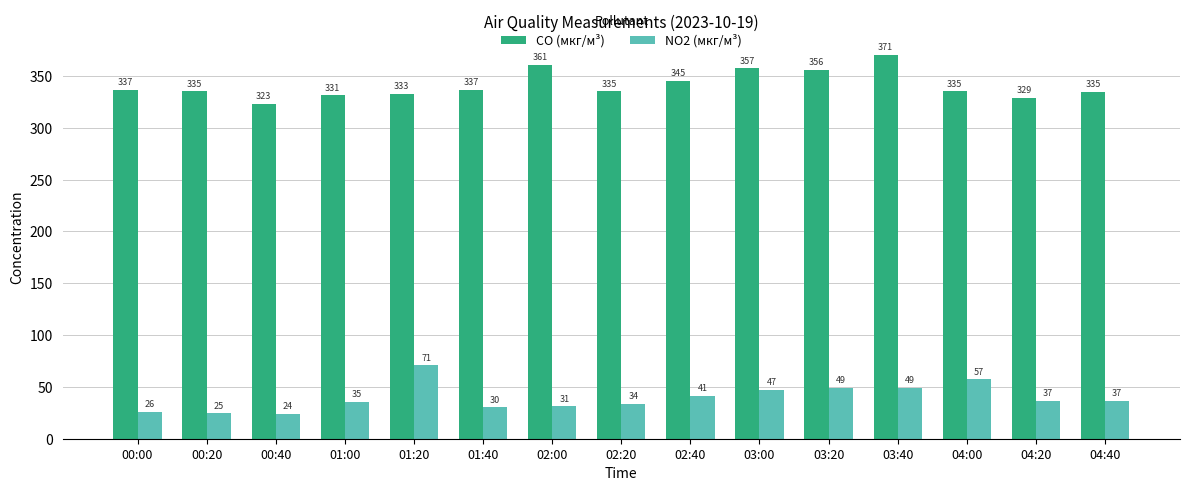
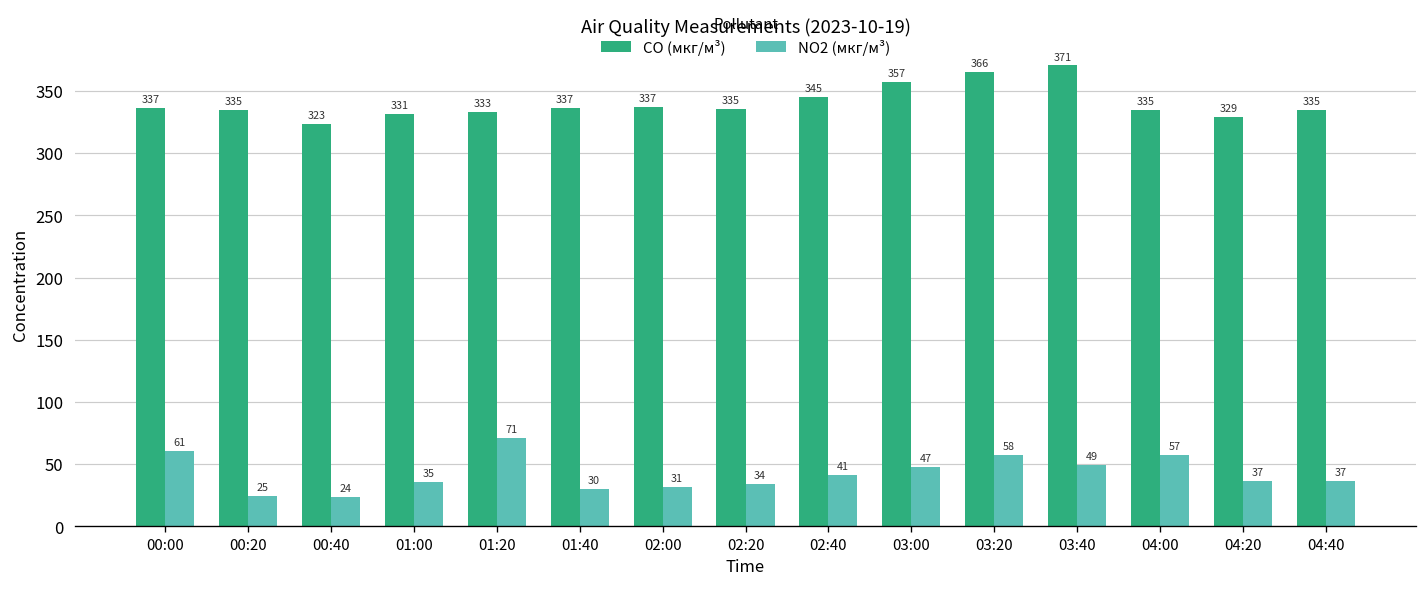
NO2 (мкг/м³), 00:00: 26 -> 61
CO (мкг/м³), 02:00: 361 -> 337
CO (мкг/м³), 03:20: 356 -> 366
NO2 (мкг/м³), 03:20: 49 -> 58
